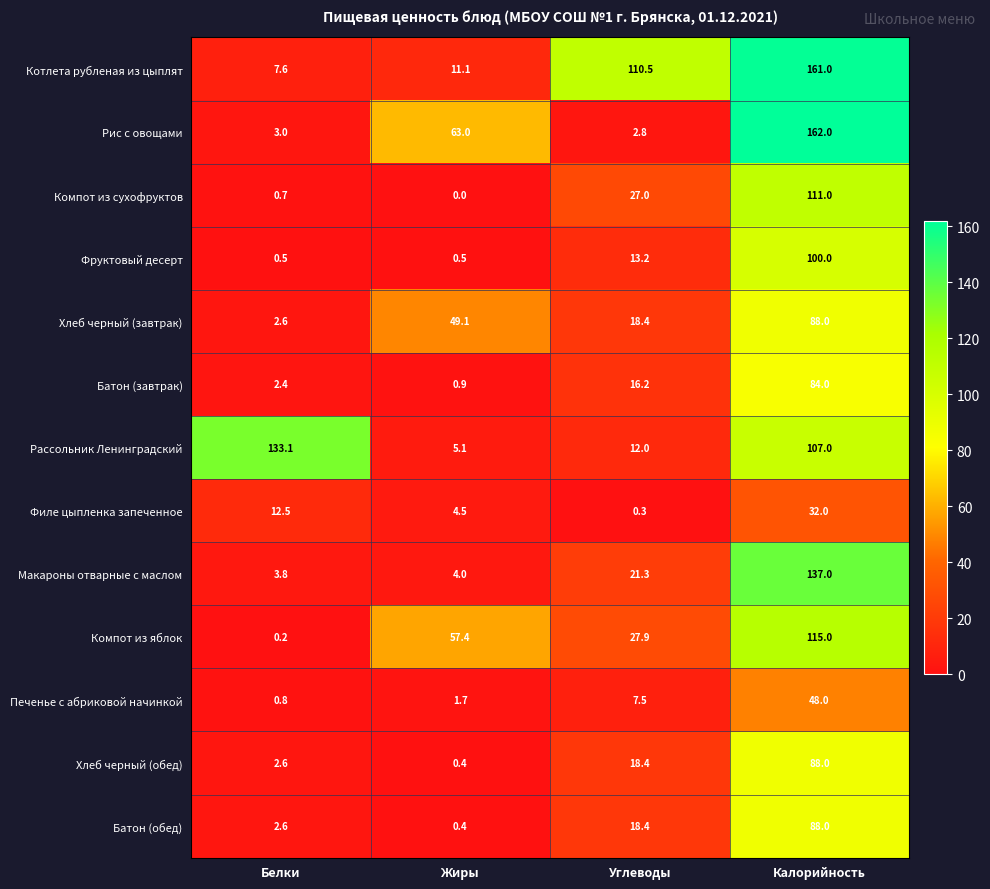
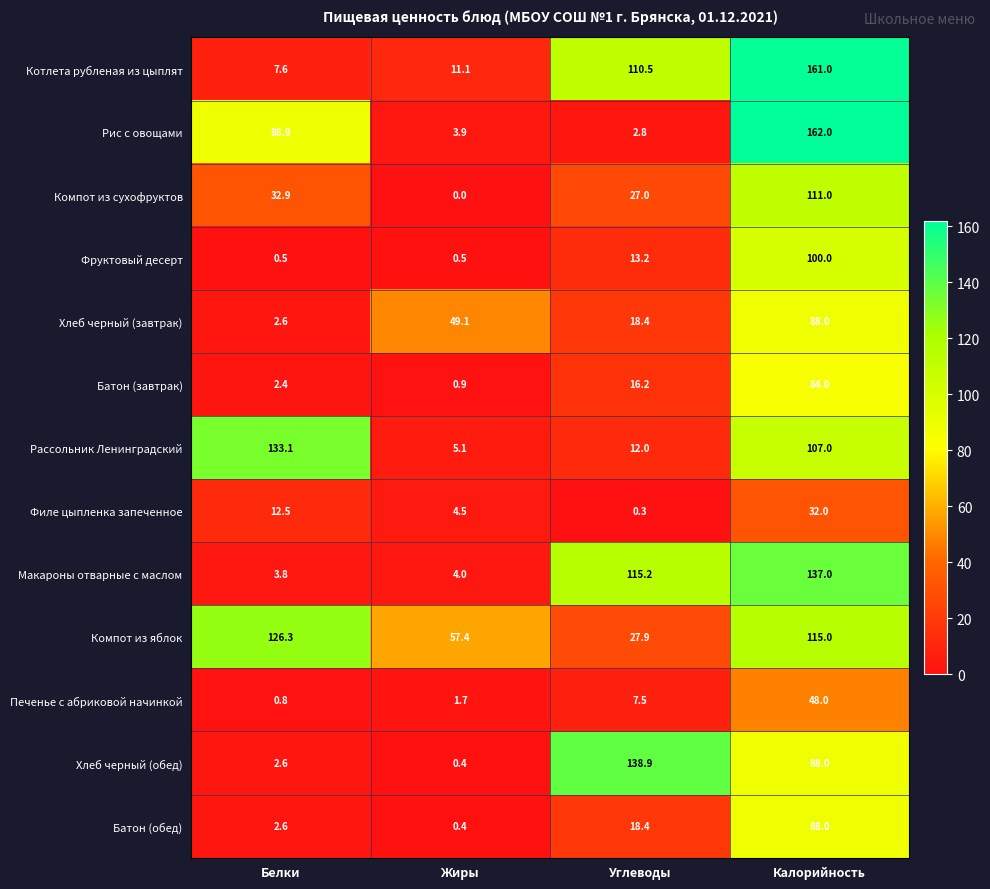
Рис с овощами, Белки: 3.0 -> 88.9
Рис с овощами, Жиры: 63.0 -> 3.9
Компот из сухофруктов, Белки: 0.7 -> 32.9
Макароны отварные с маслом, Углеводы: 21.3 -> 115.2
Компот из яблок, Белки: 0.2 -> 126.3
Хлеб черный (обед), Углеводы: 18.4 -> 138.9
